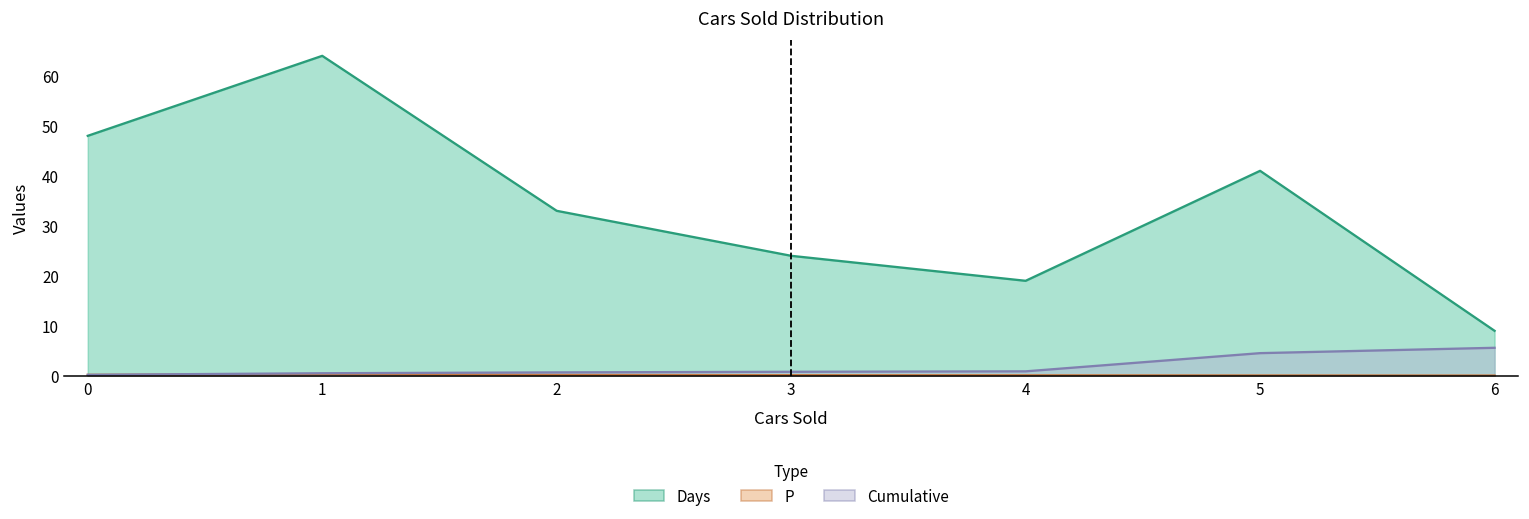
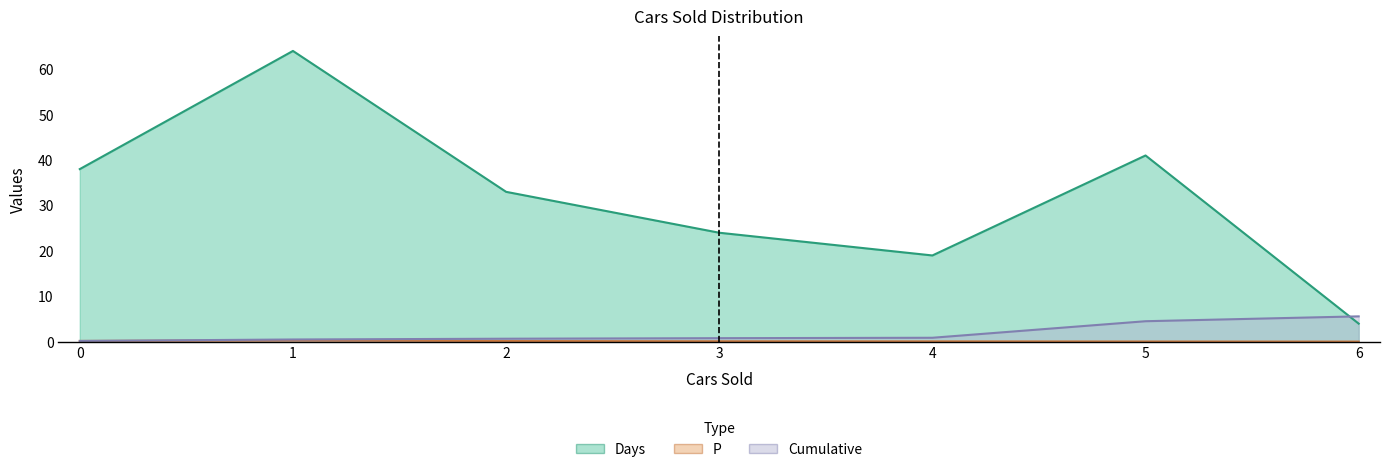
Days, 0: 48 -> 38
Days, 6: 9 -> 4
